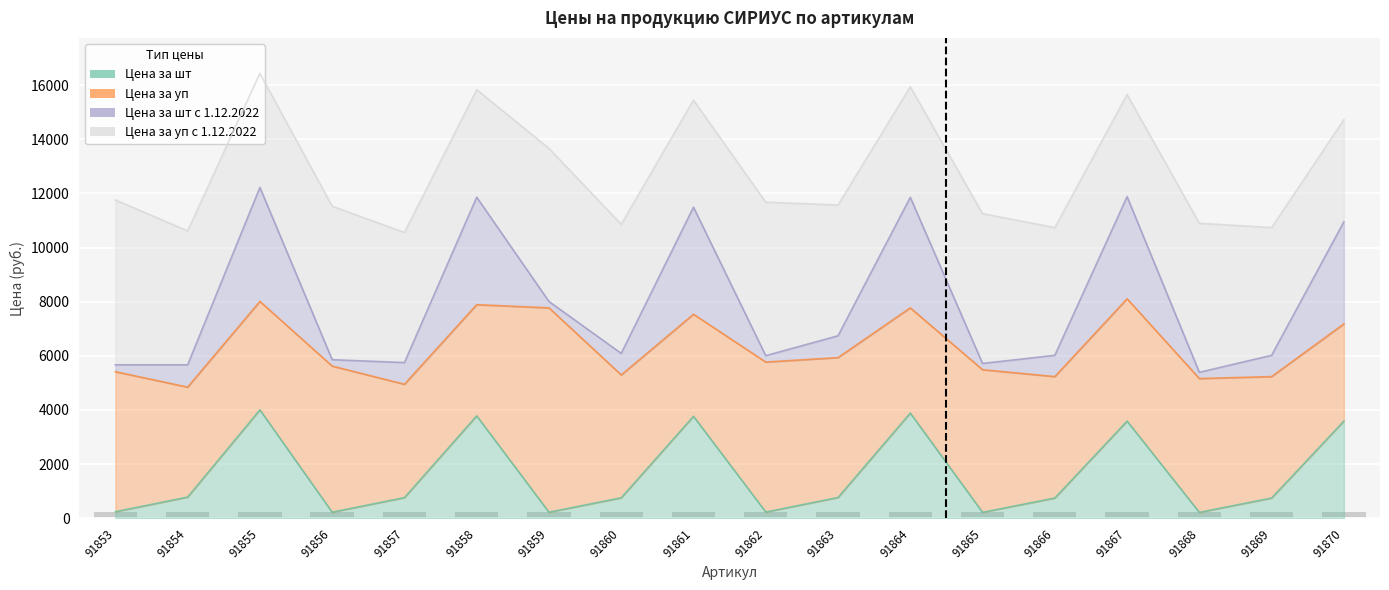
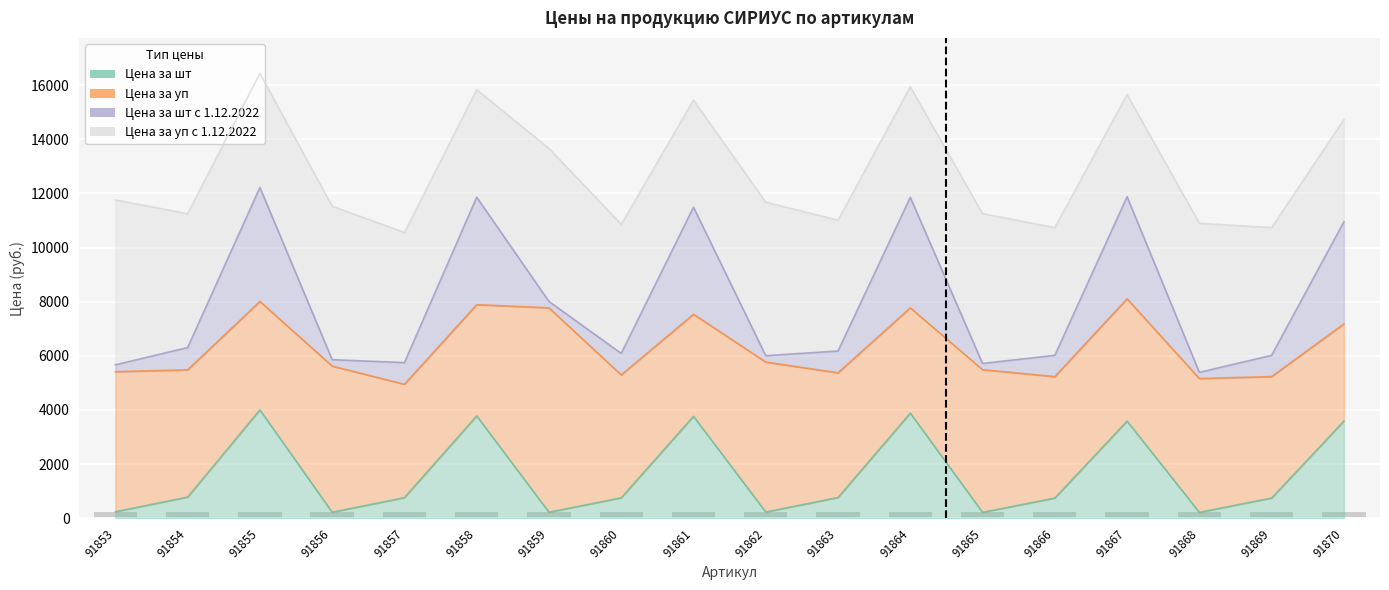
Цена за уп, 91854: 4100 -> 4700
Цена за уп, 91863: 5200 -> 4600
